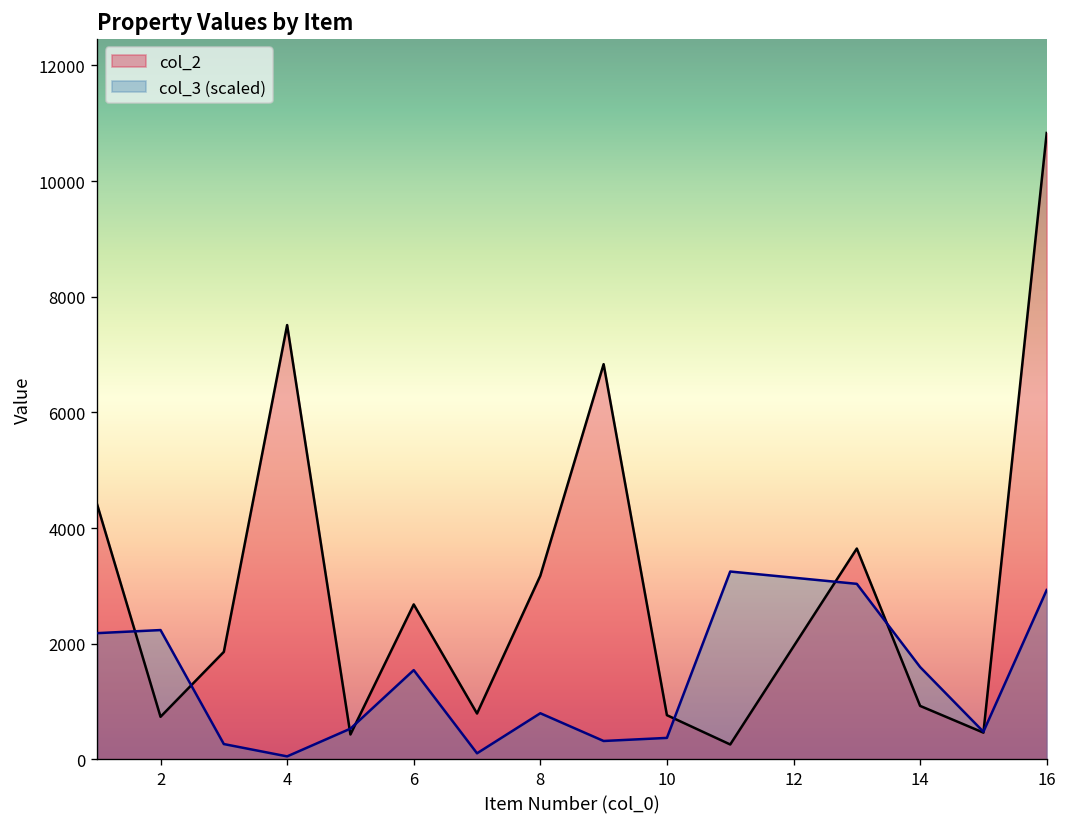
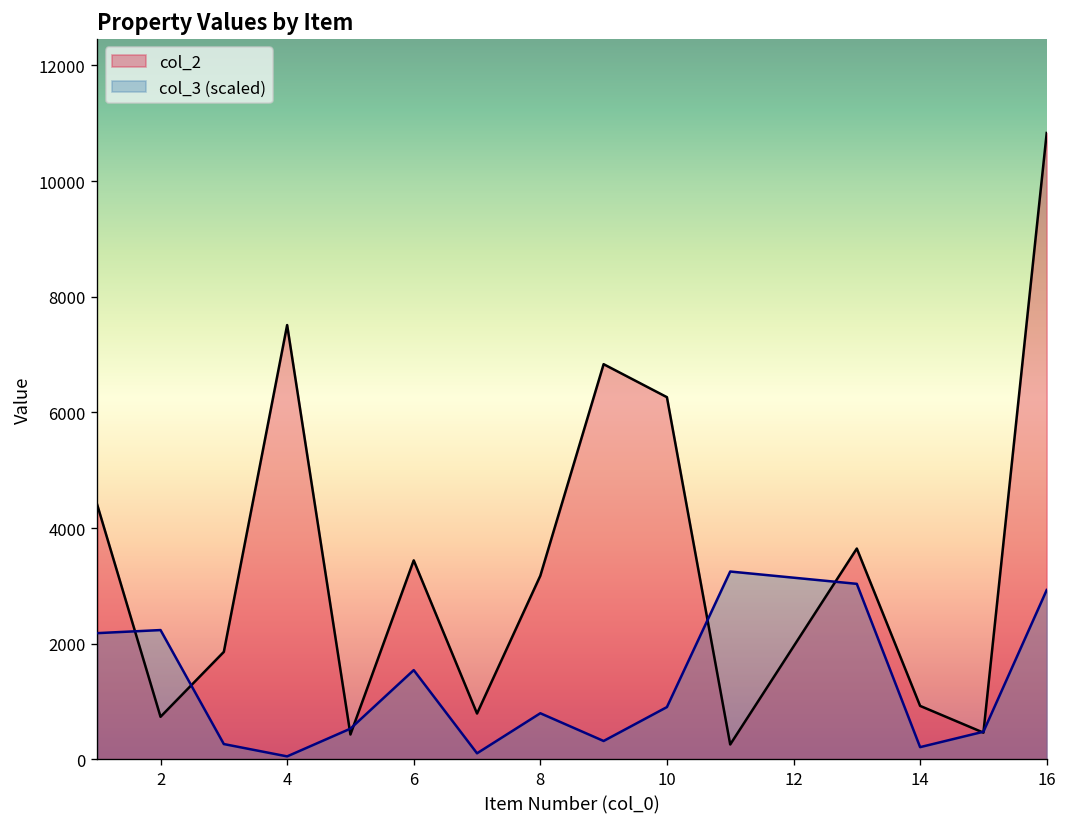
col_2, 6: 2700 -> 3400
col_2, 10: 800 -> 6300
col_3 (scaled), 10: 400 -> 900
col_3 (scaled), 14: 1600 -> 200
